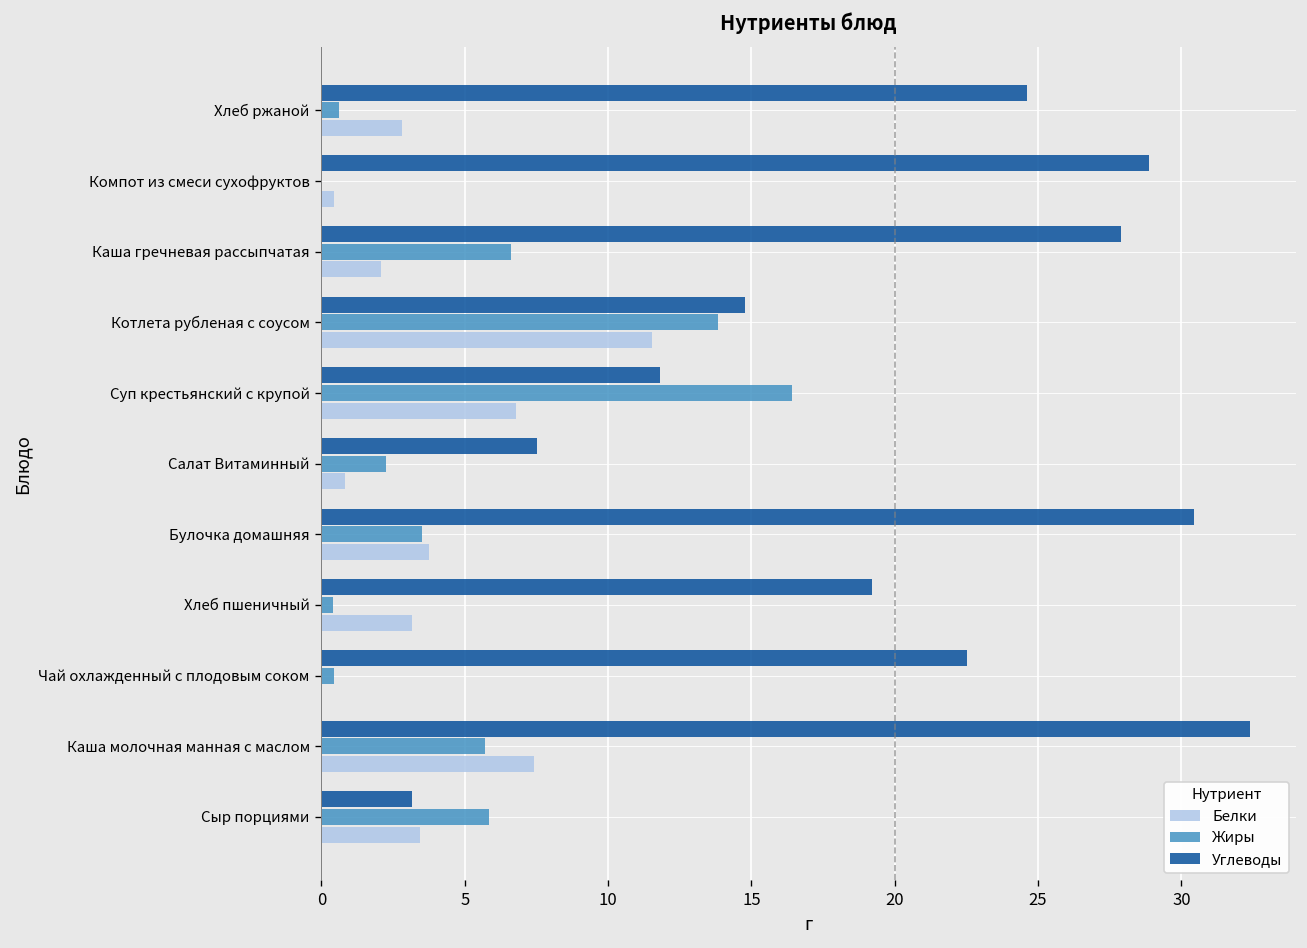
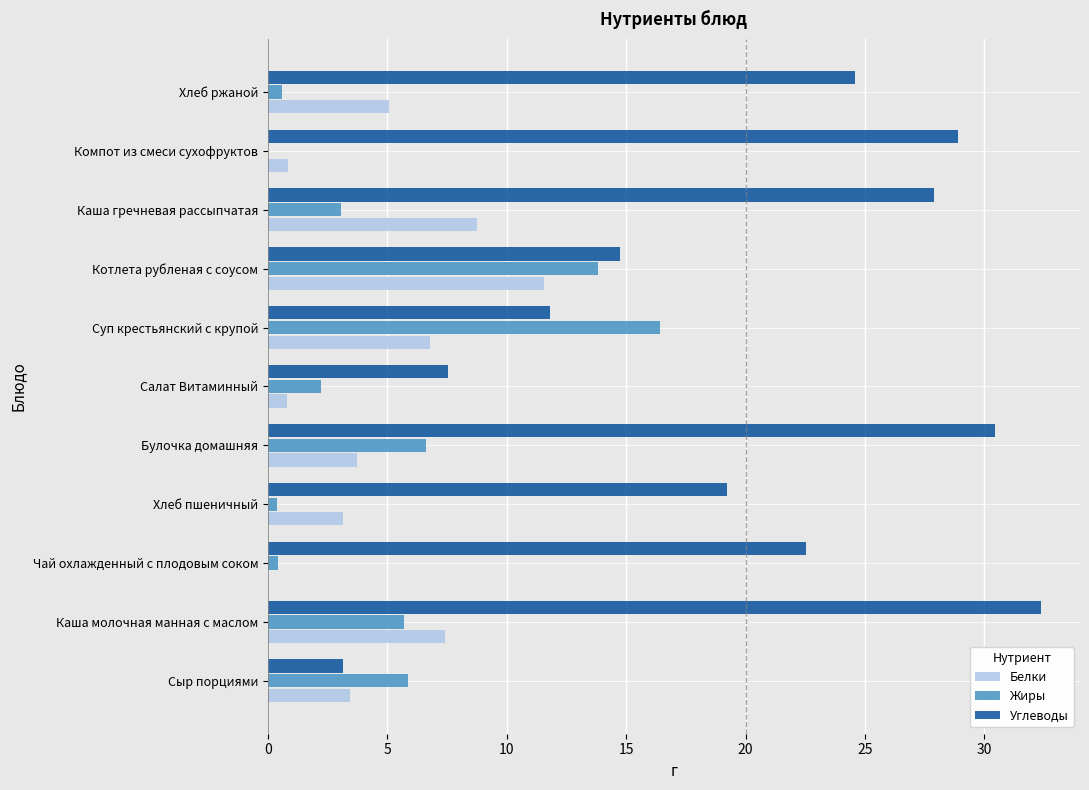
Белки, Хлеб ржаной: 2.8 -> 5.1
Белки, Компот из смеси сухофруктов: 0.4 -> 0.8
Жиры, Каша гречневая рассыпчатая: 6.6 -> 3.1
Белки, Каша гречневая рассыпчатая: 2.1 -> 8.8
Жиры, Булочка домашняя: 3.5 -> 6.6
